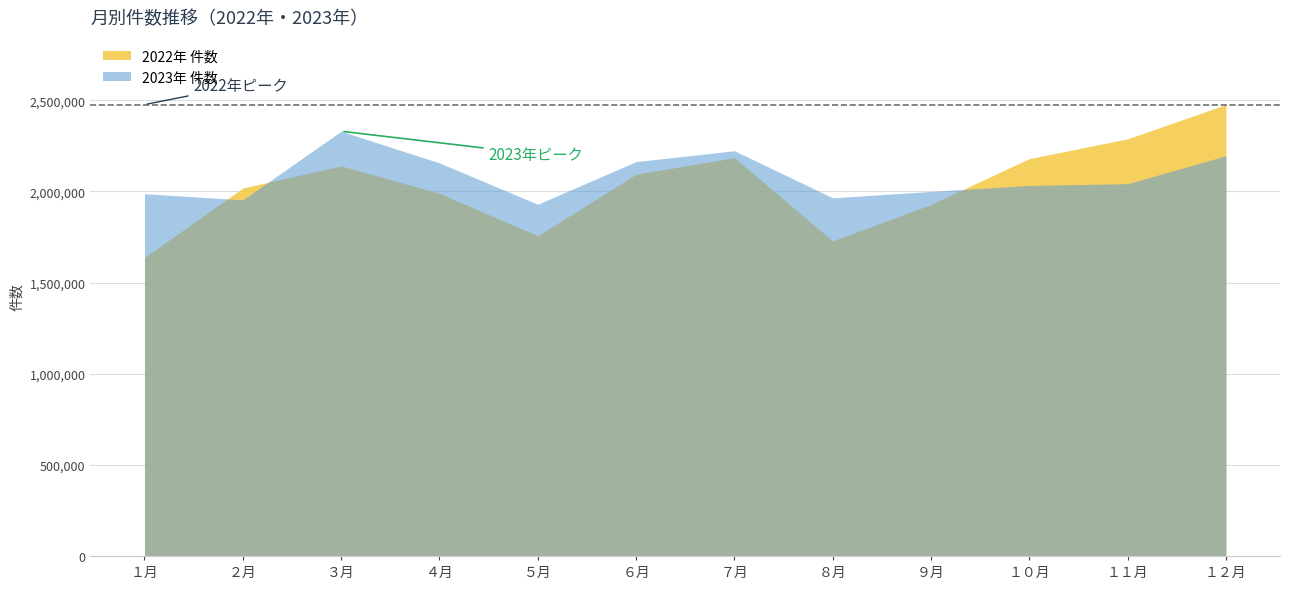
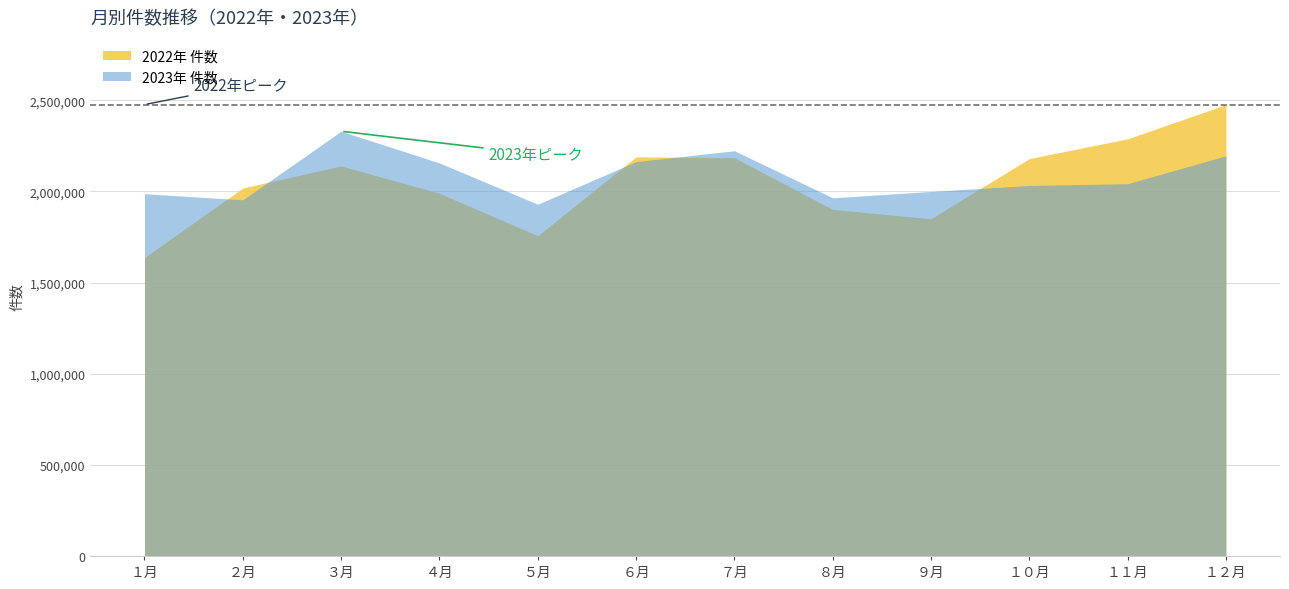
2022年 件数, ６月: 2,090,000 -> 2,190,000
2022年 件数, ８月: 1,730,000 -> 1,900,000
2022年 件数, ９月: 1,930,000 -> 1,850,000
